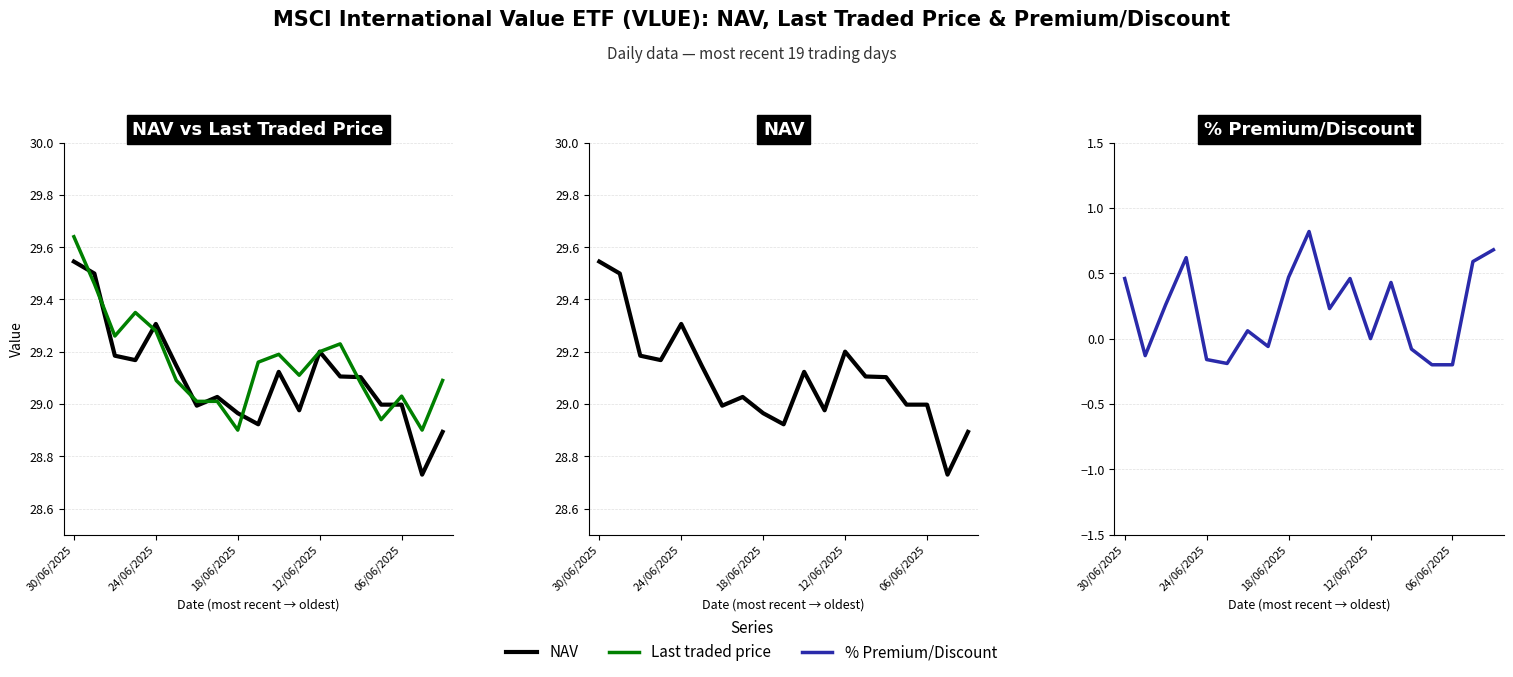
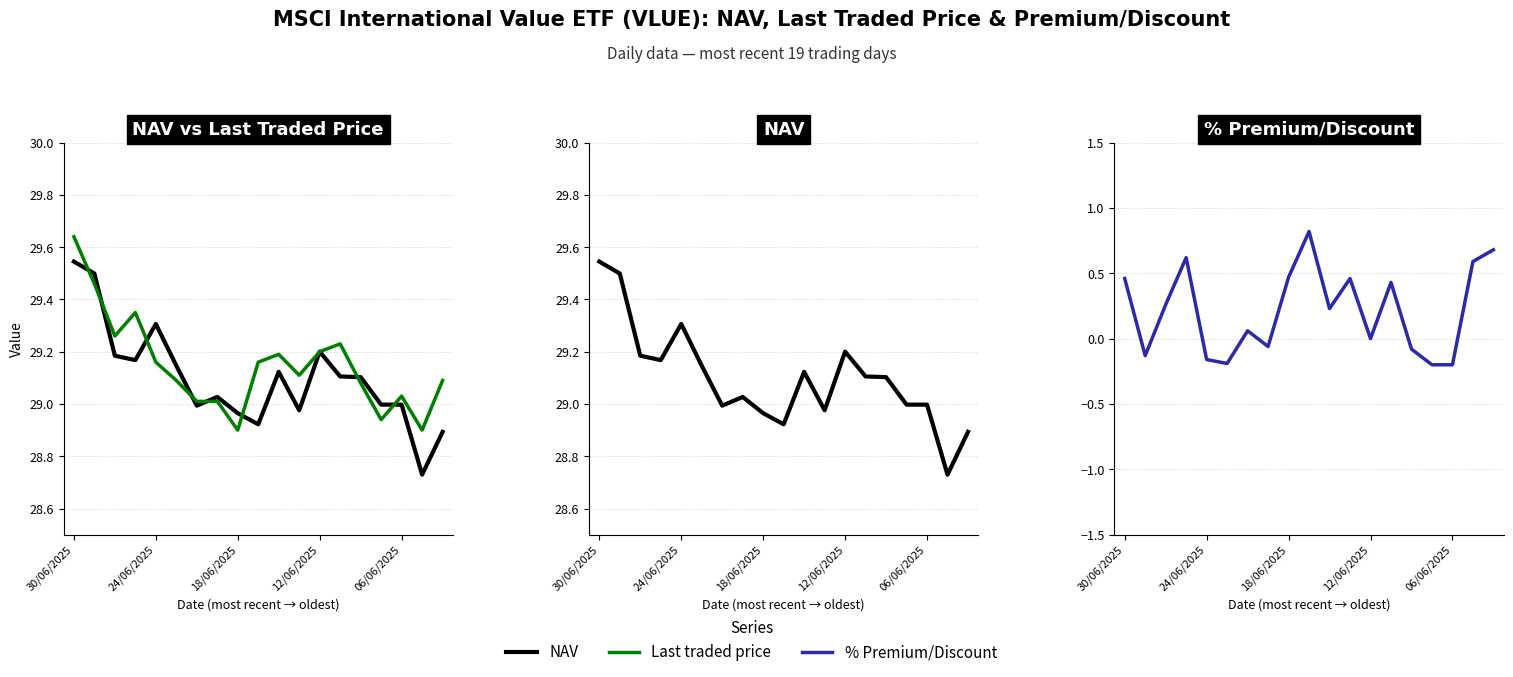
NAV vs Last Traded Price, Last traded price, 24/06/2025: 29.28 -> 29.16
